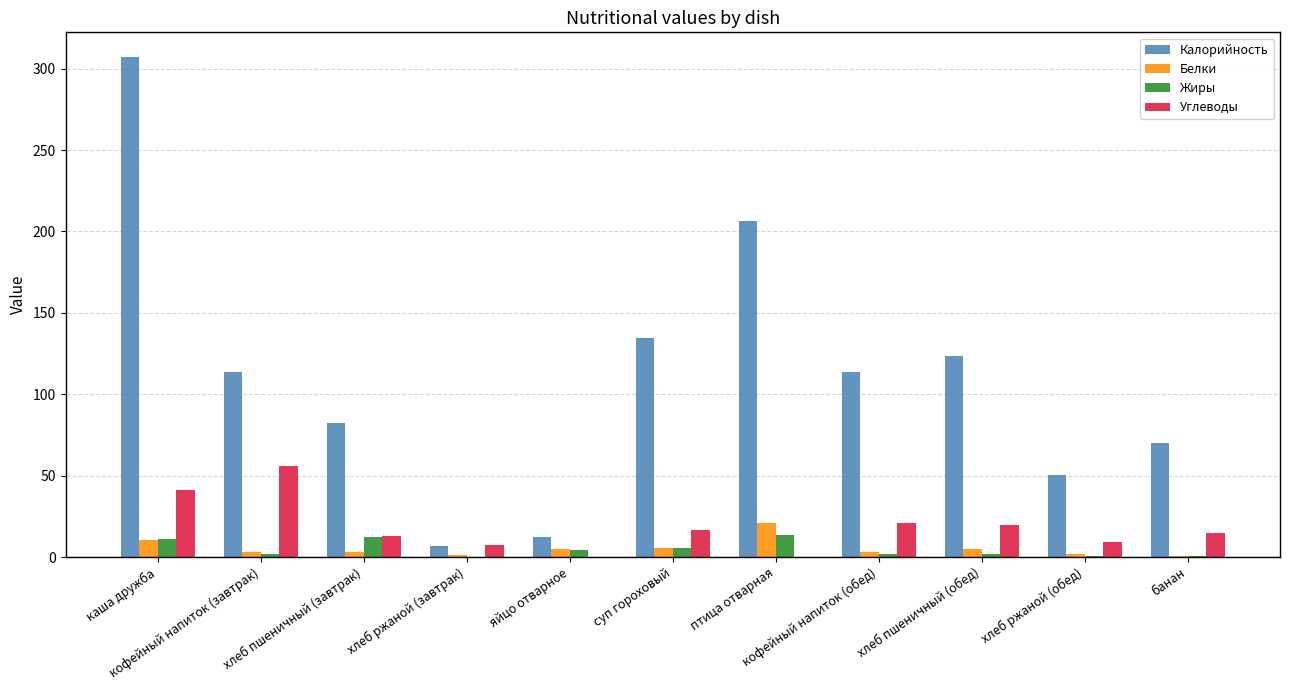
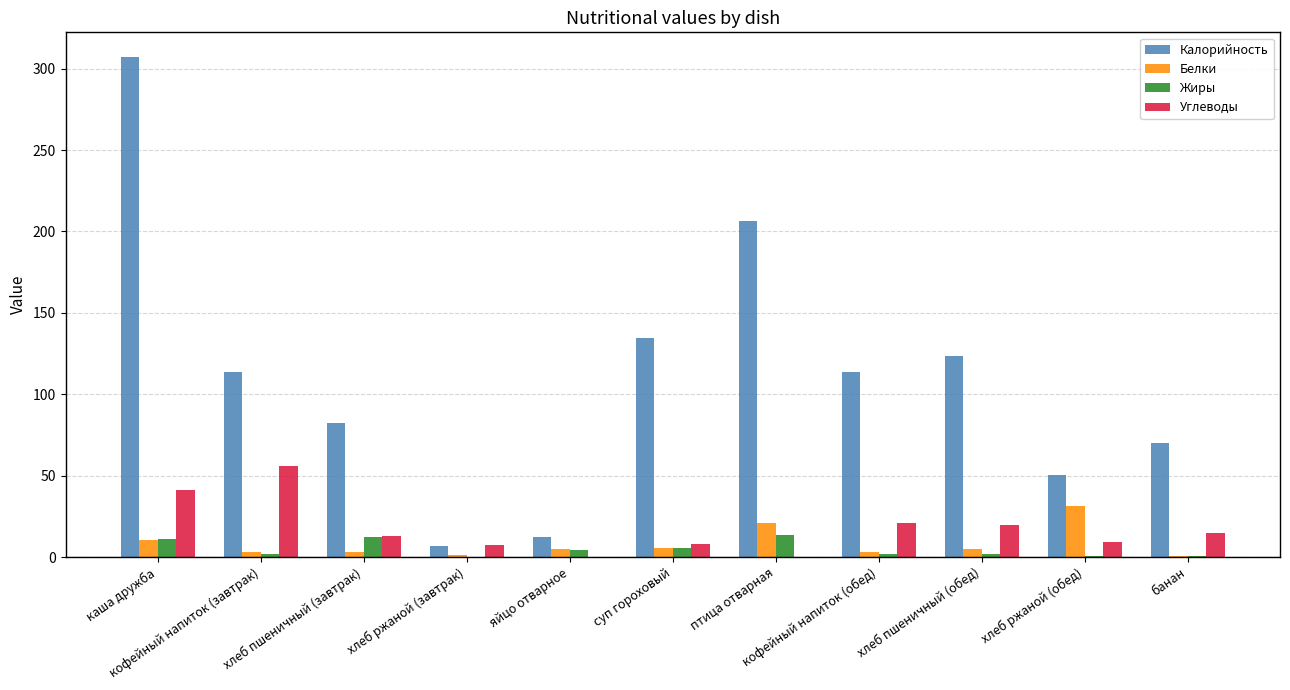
Углеводы, суп гороховый: 16 -> 8
Белки, хлеб ржаной (обед): 2 -> 32
